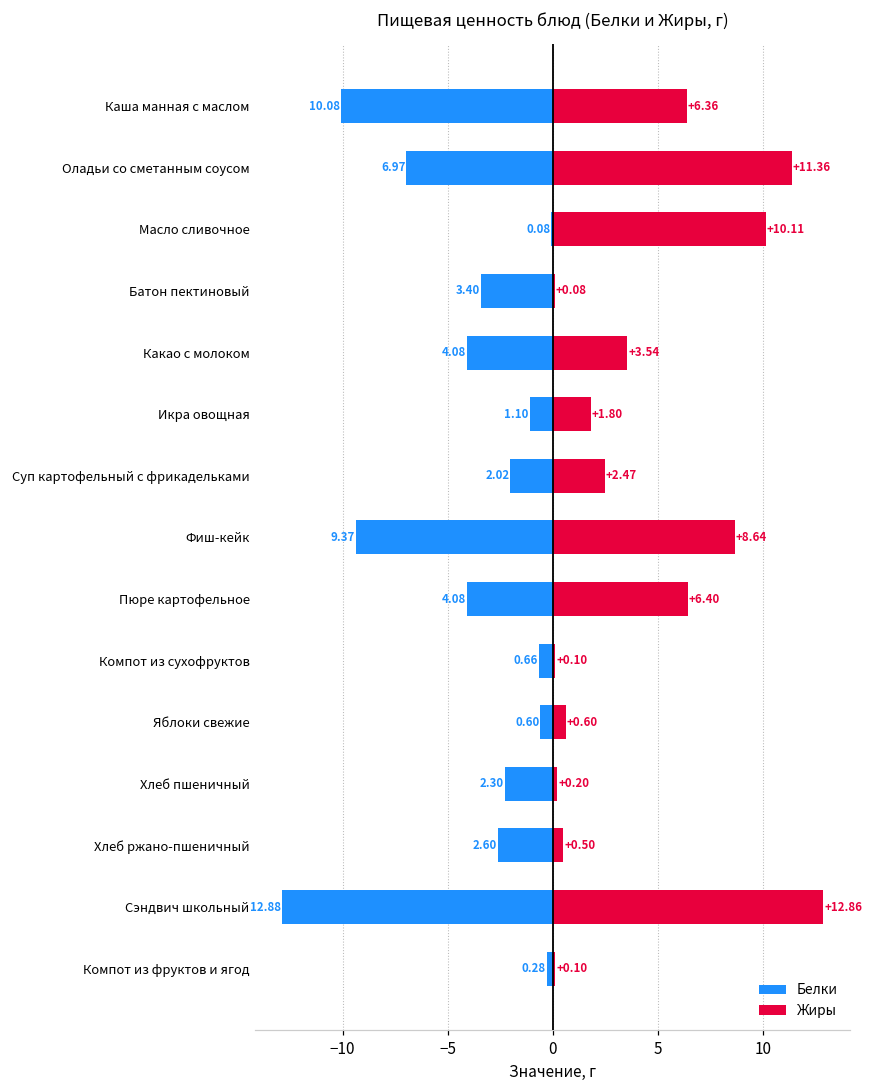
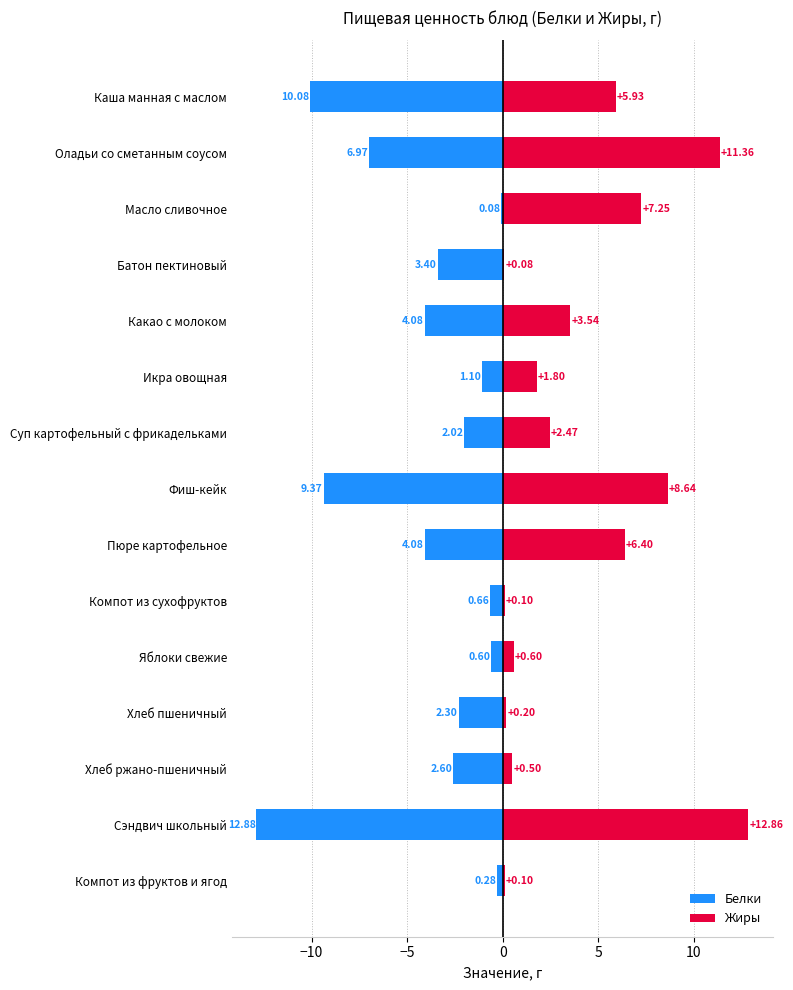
Жиры, Каша манная с маслом: +6.36 -> +5.93
Жиры, Масло сливочное: +10.11 -> +7.25
